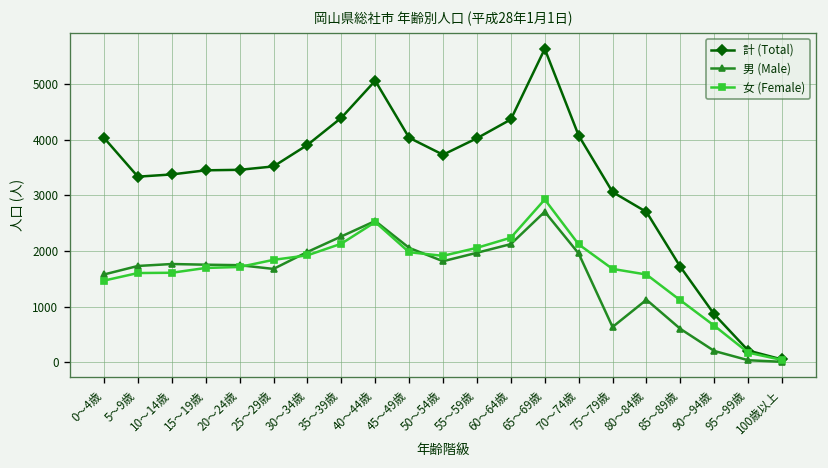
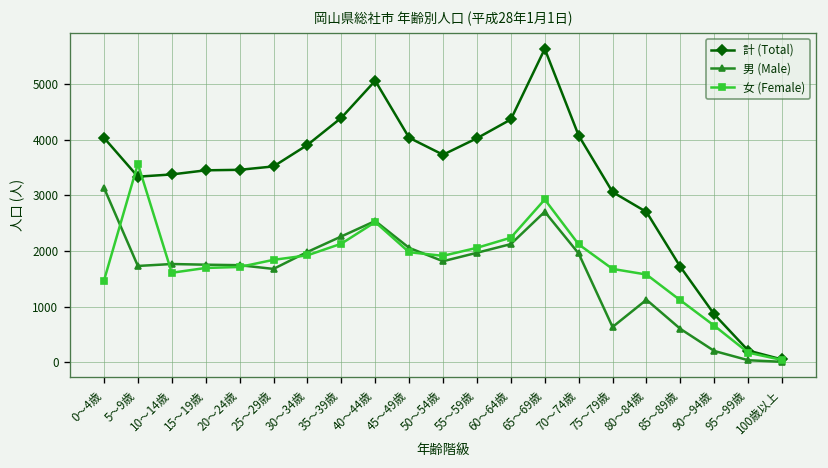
男 (Male), 0～4歳: 1600 -> 3100
女 (Female), 5～9歳: 1600 -> 3600
